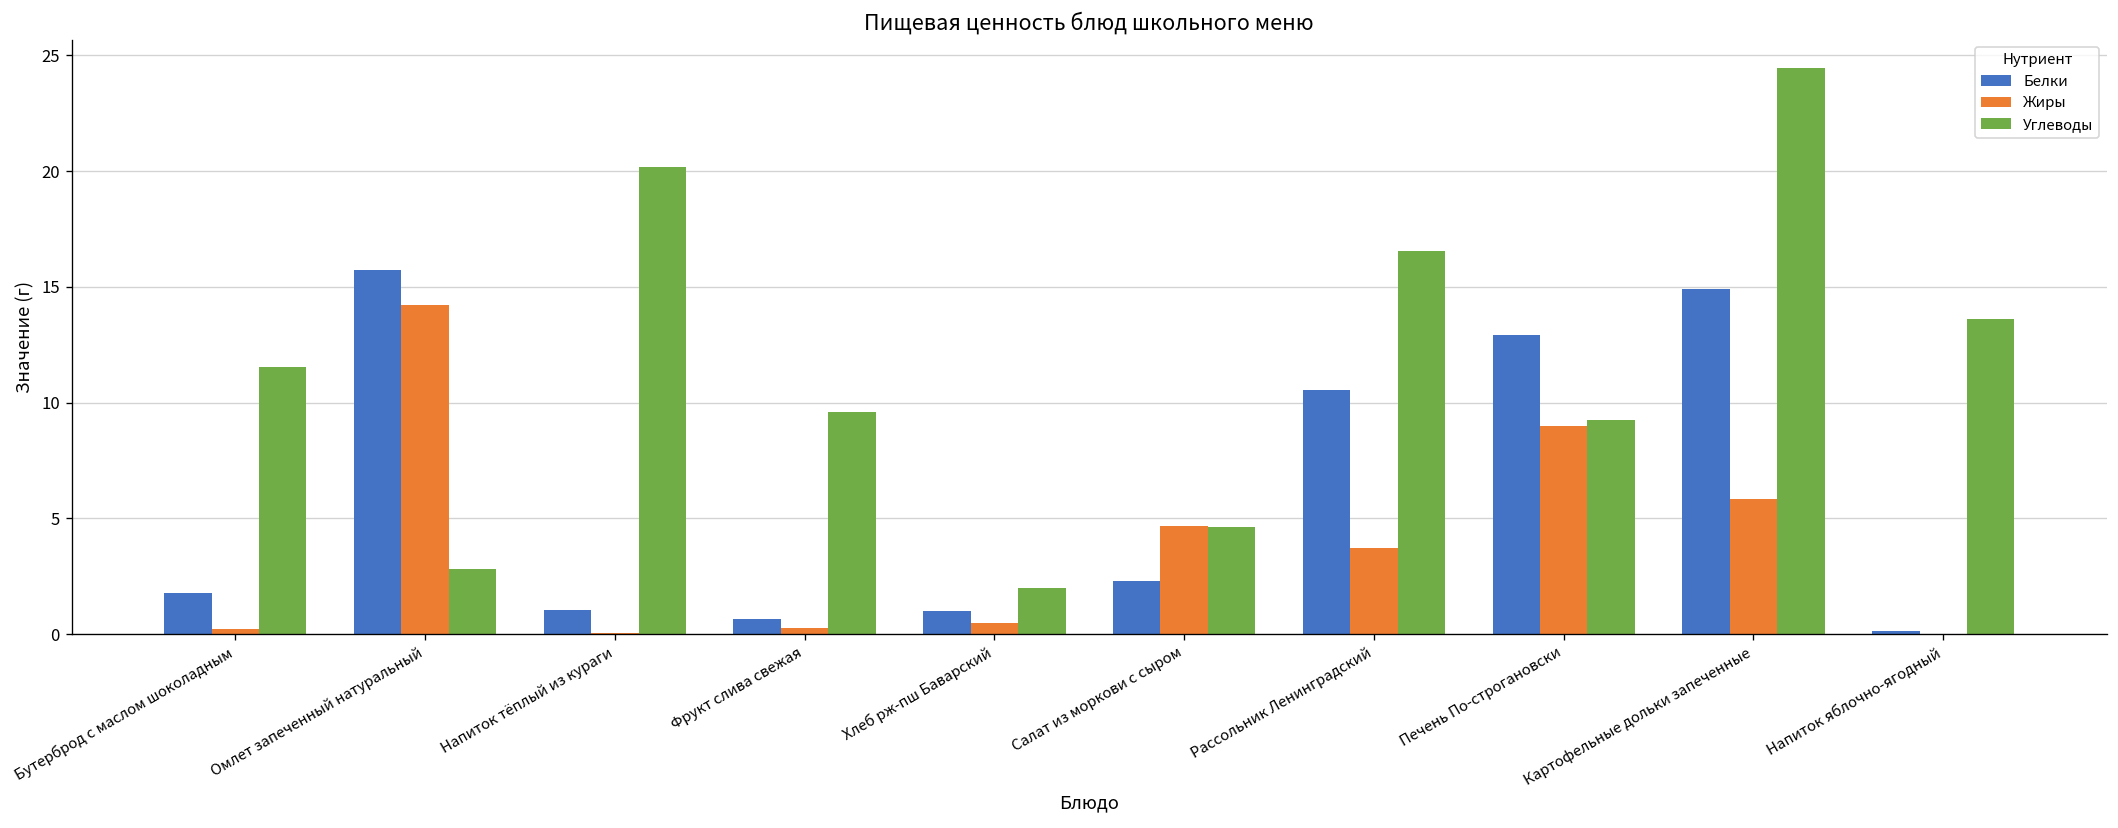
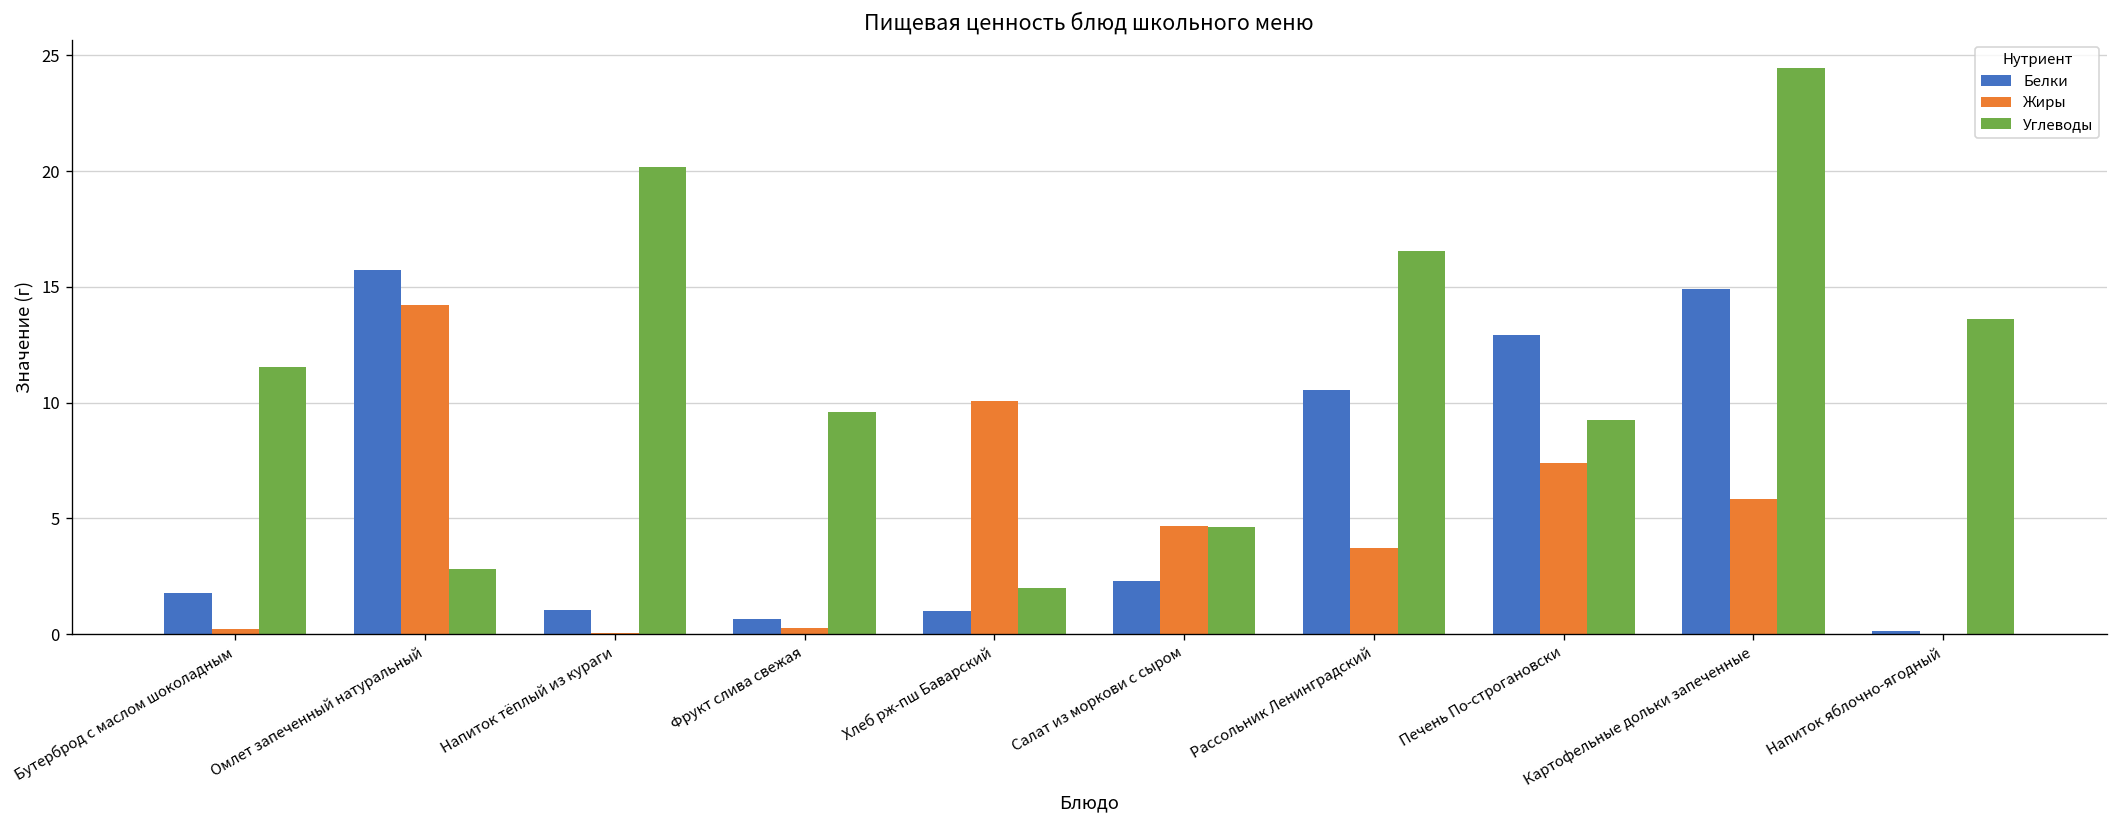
Жиры, Хлеб рж-пш Баварский: 0.5 -> 10.1
Жиры, Печень По-строгановски: 9.0 -> 7.4
